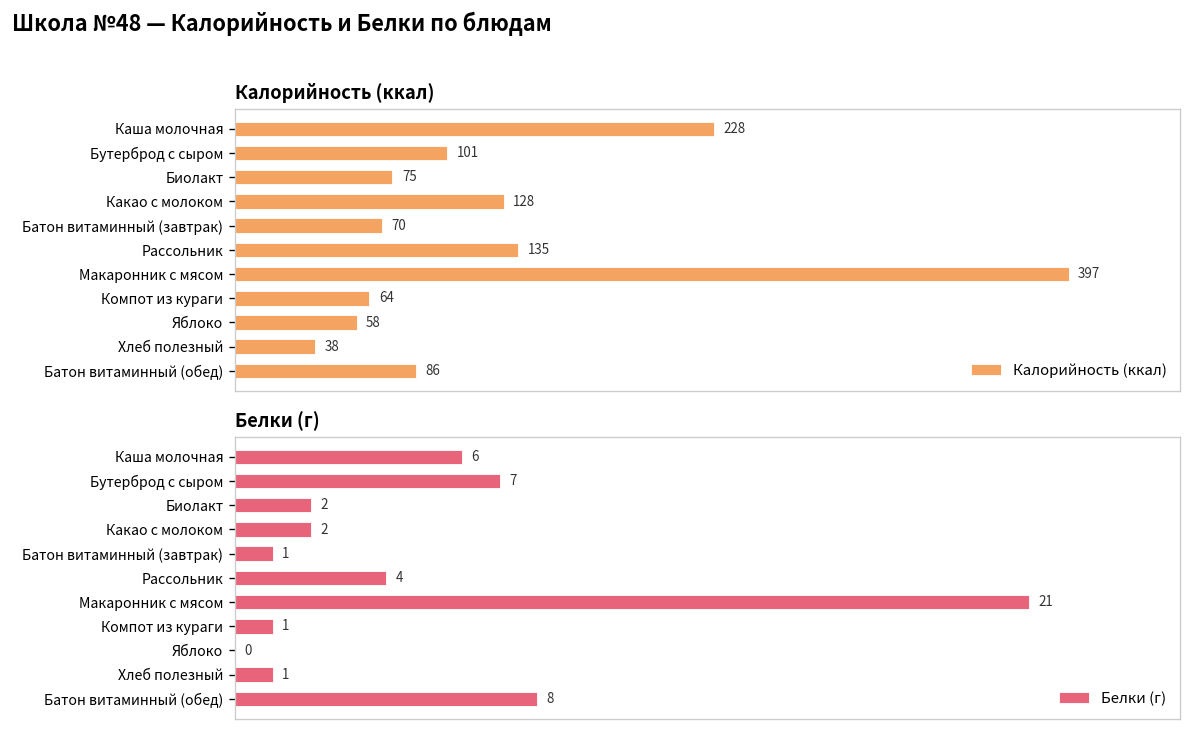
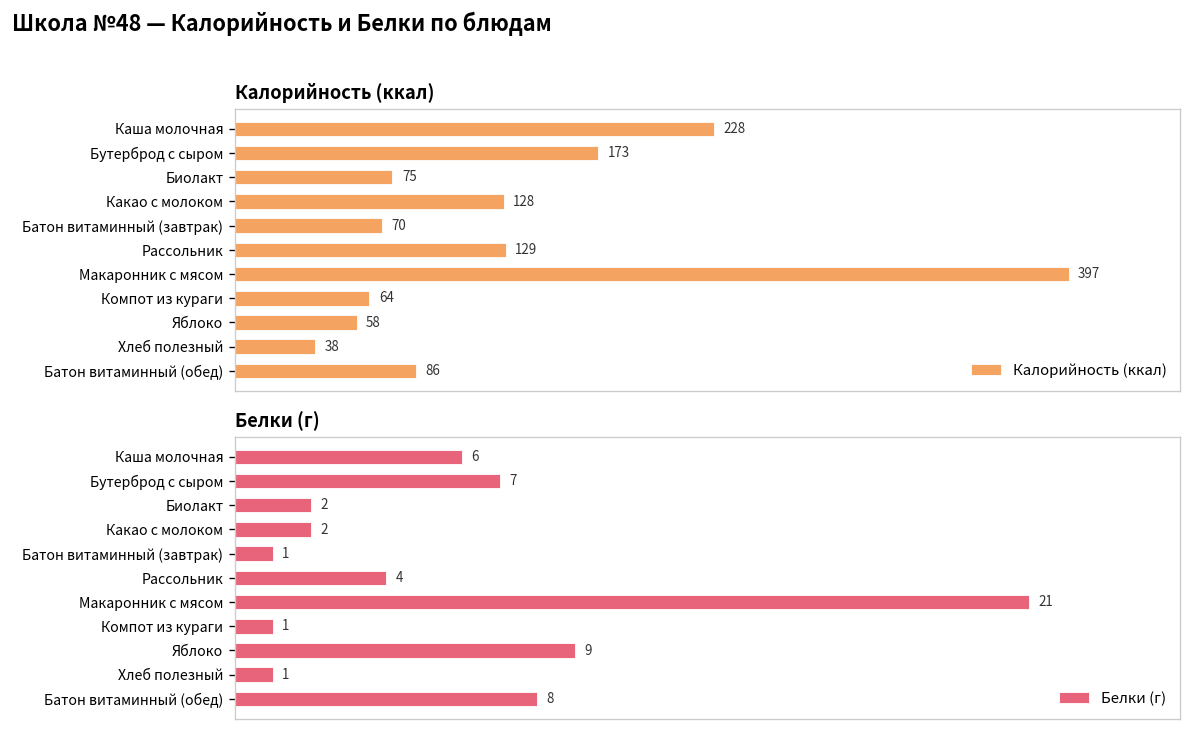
Калорийность (ккал), Бутерброд с сыром: 101 -> 173
Калорийность (ккал), Рассольник: 135 -> 129
Белки (г), Яблоко: 0 -> 9
